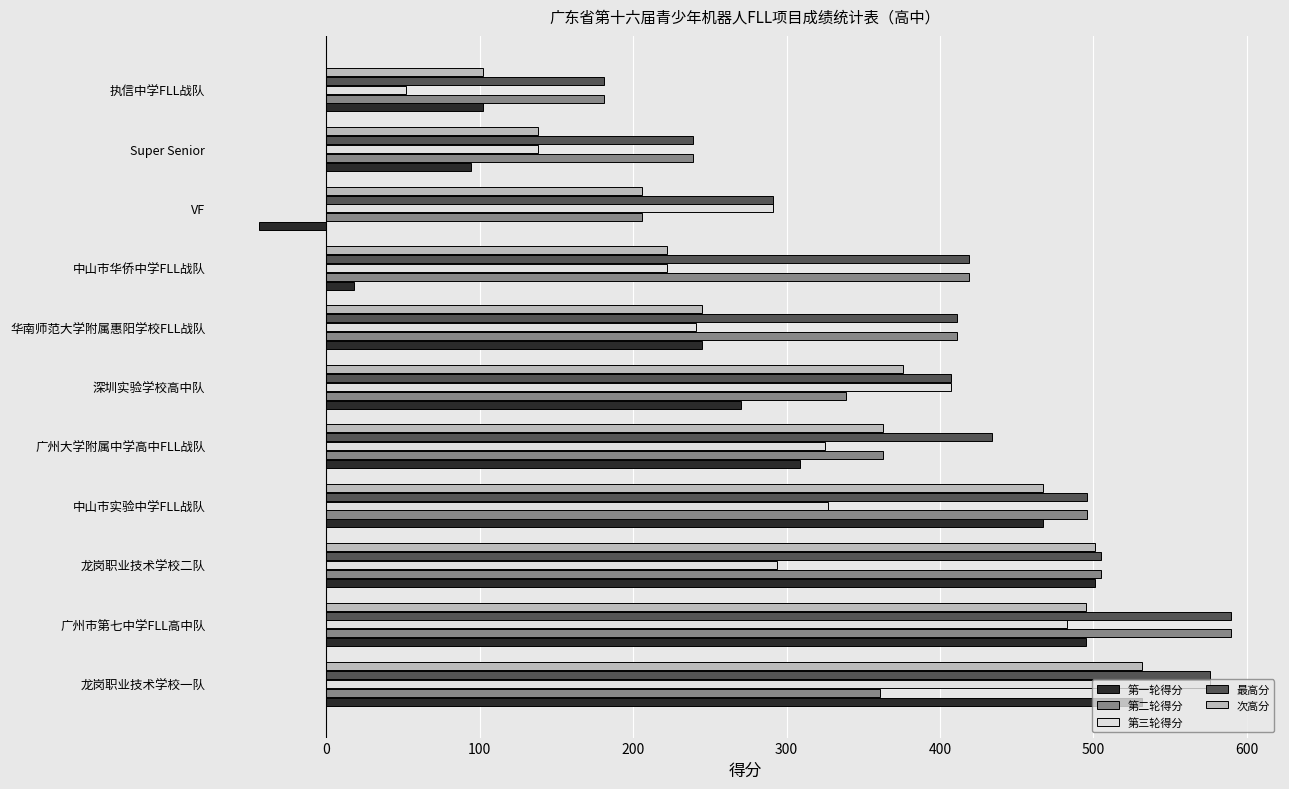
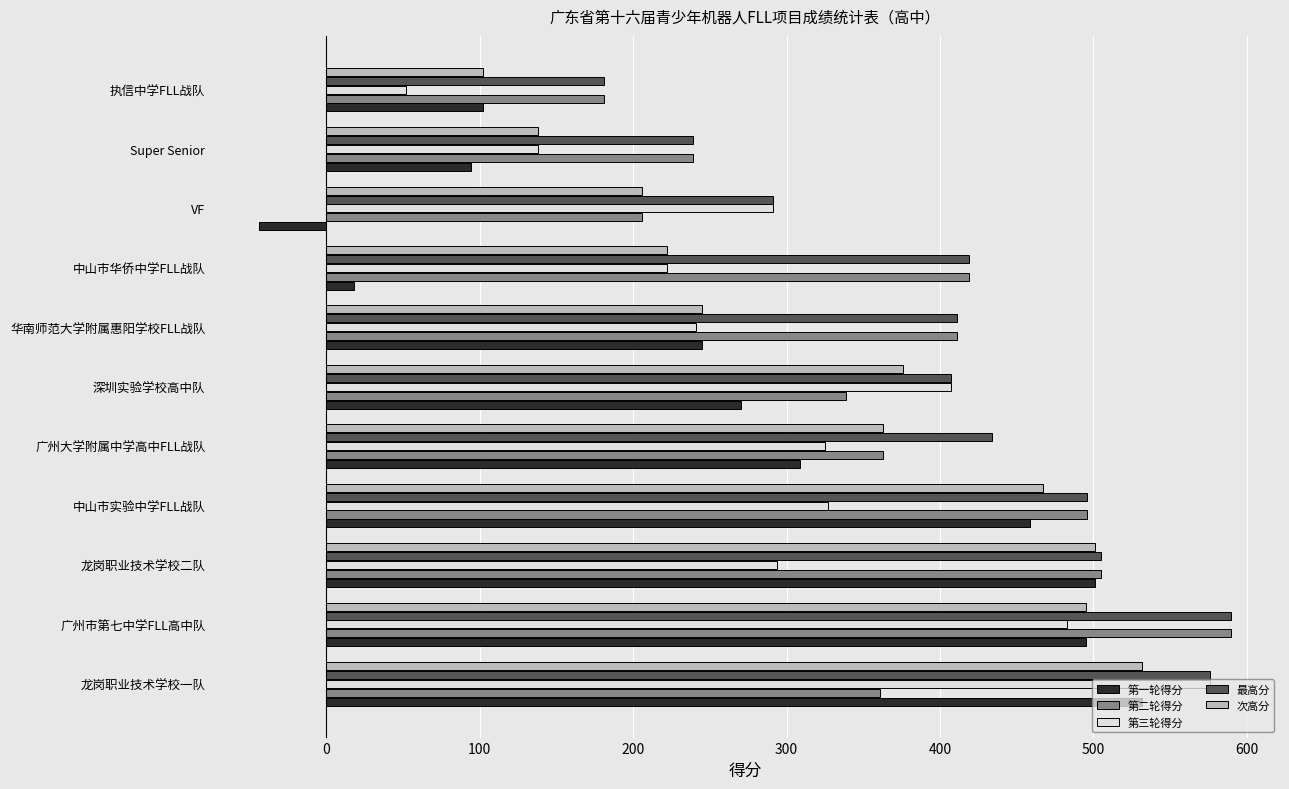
第一轮得分, 中山市实验中学FLL战队: 467 -> 459
